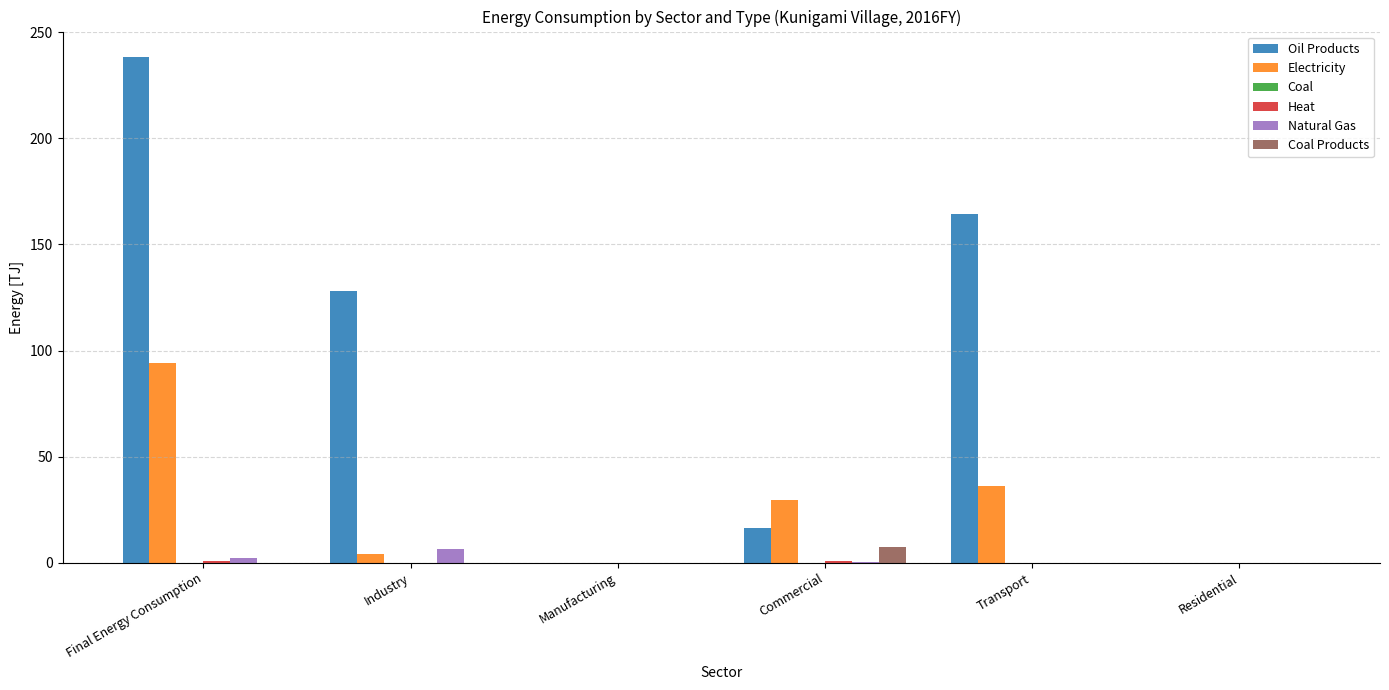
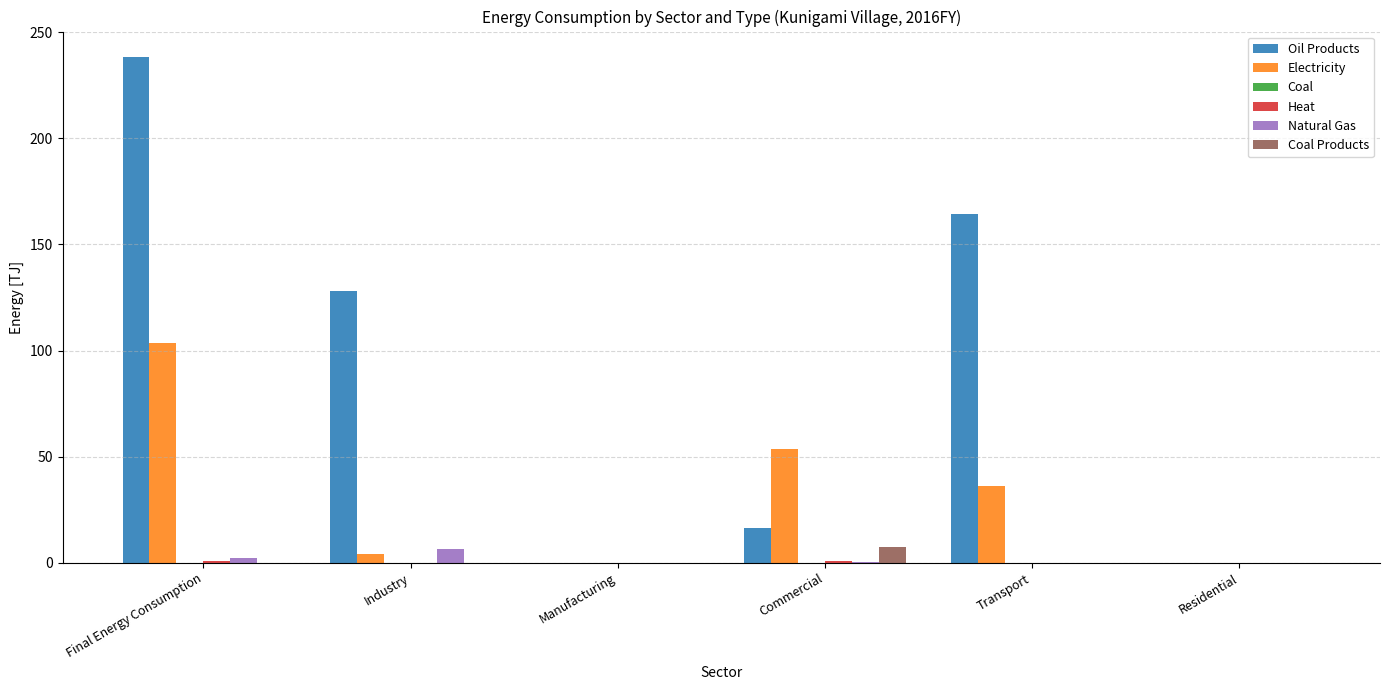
Electricity, Final Energy Consumption: 94 -> 104
Electricity, Commercial: 30 -> 54
